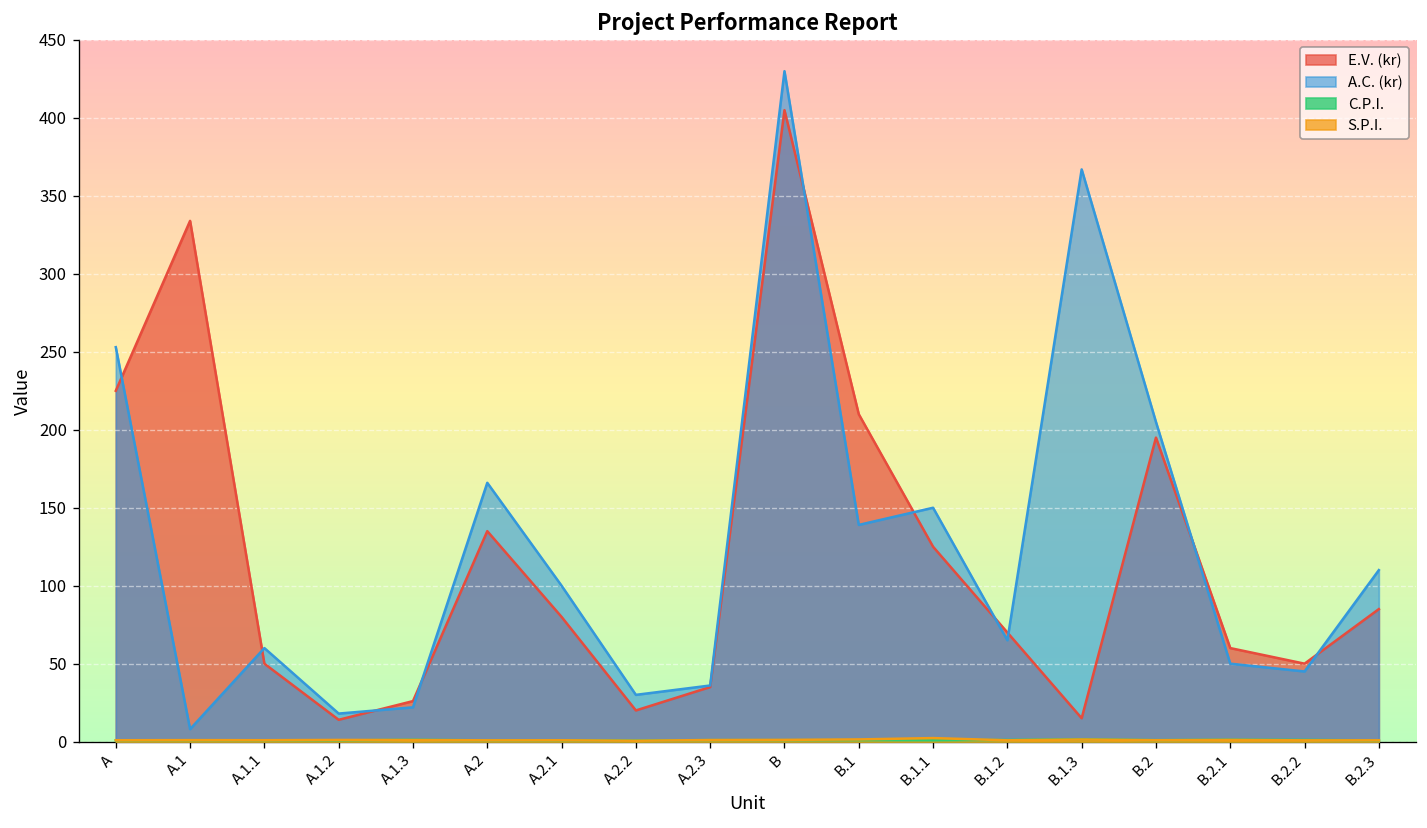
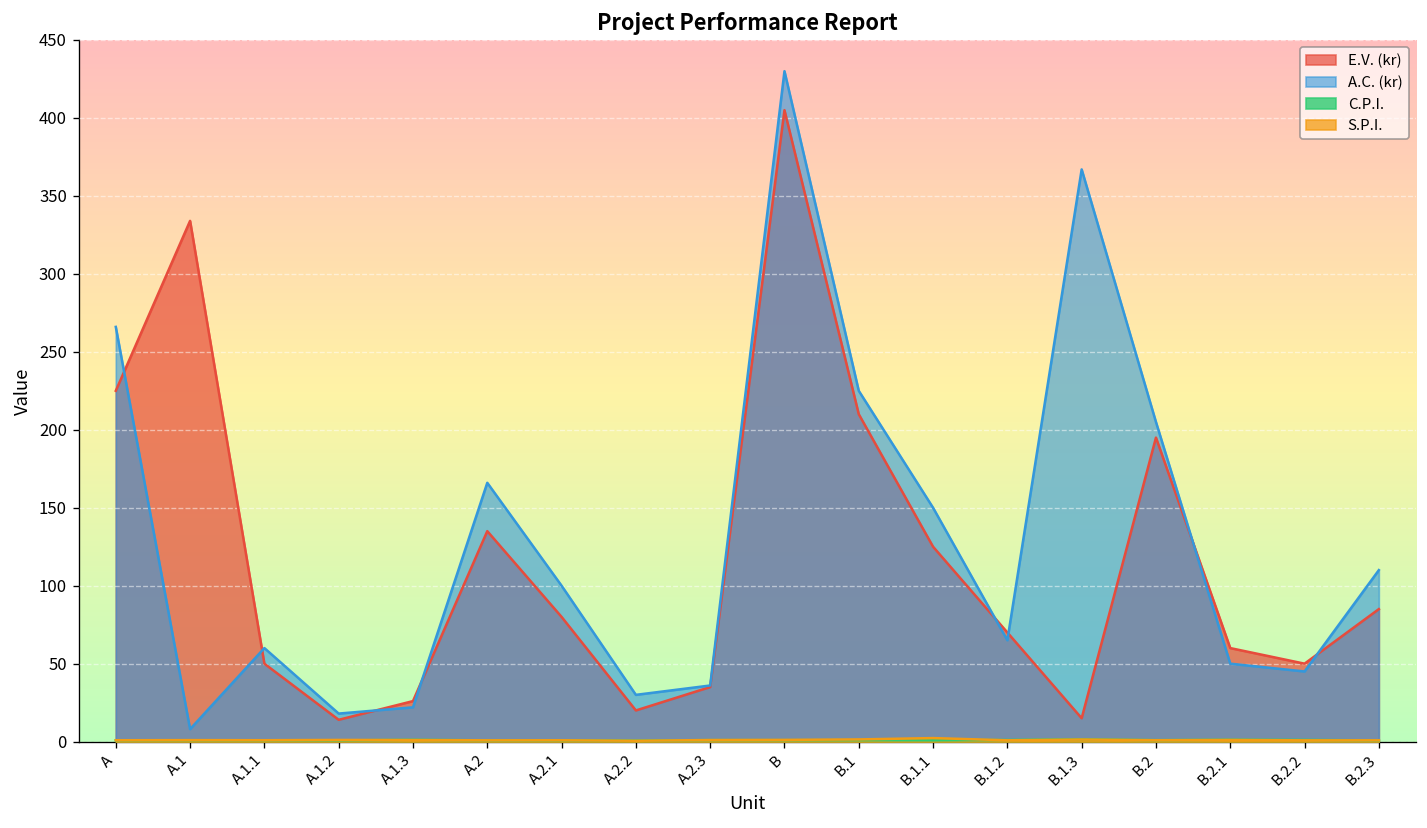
A.C. (kr), A: 253 -> 266
A.C. (kr), B.1: 139 -> 225
